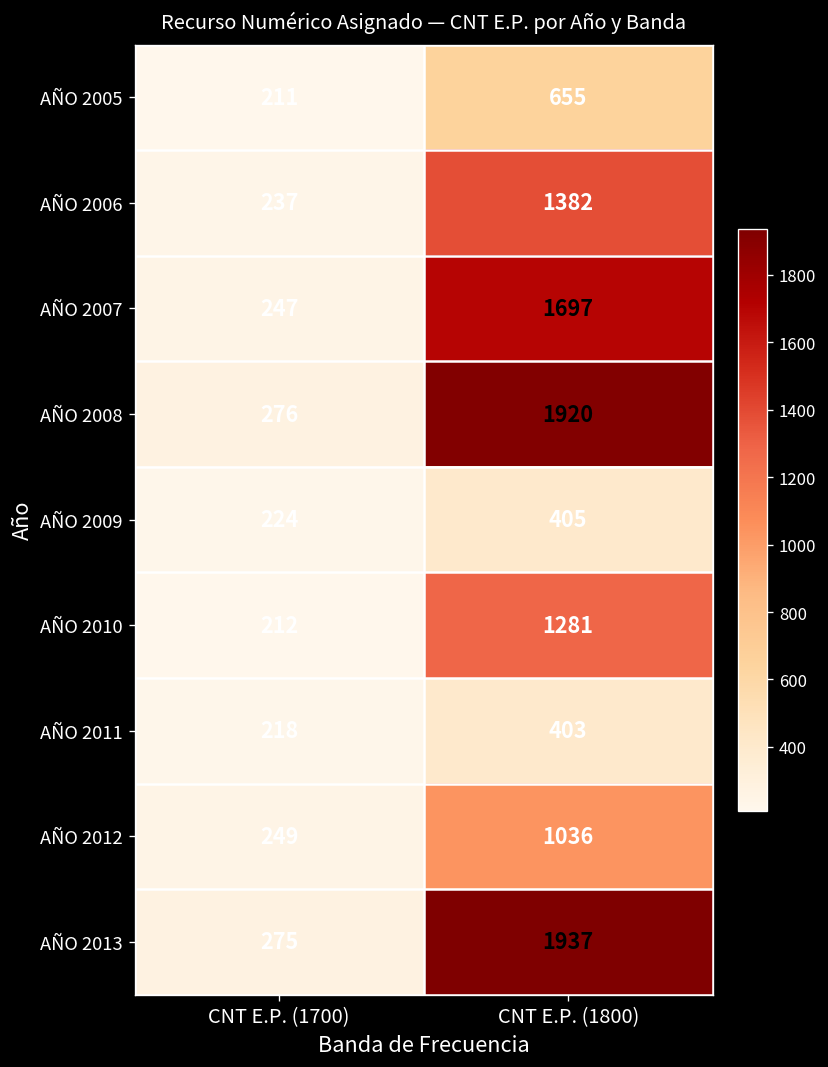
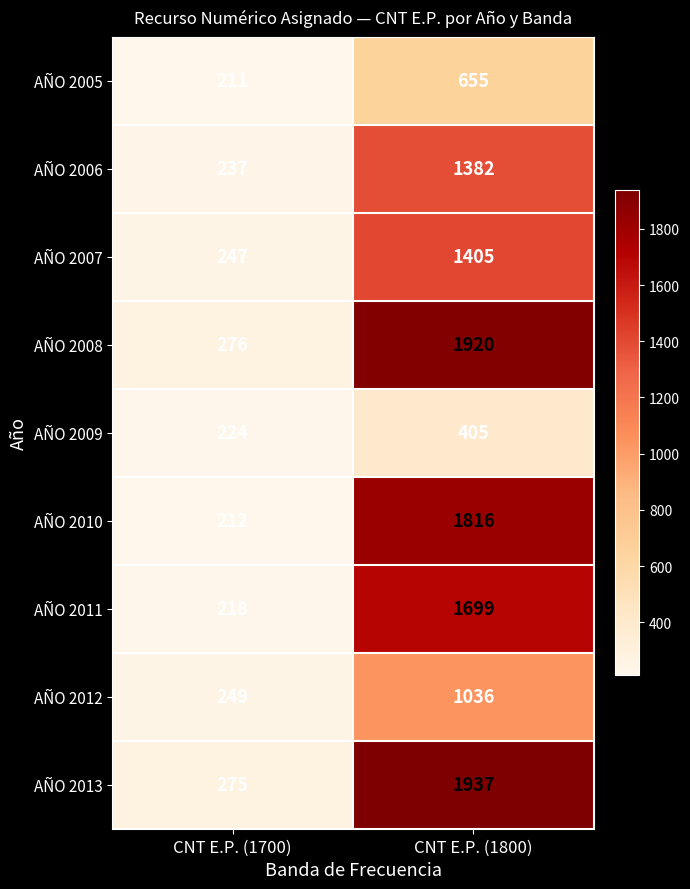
AÑO 2007, CNT E.P. (1800): 1697 -> 1405
AÑO 2010, CNT E.P. (1800): 1281 -> 1816
AÑO 2011, CNT E.P. (1800): 403 -> 1699
